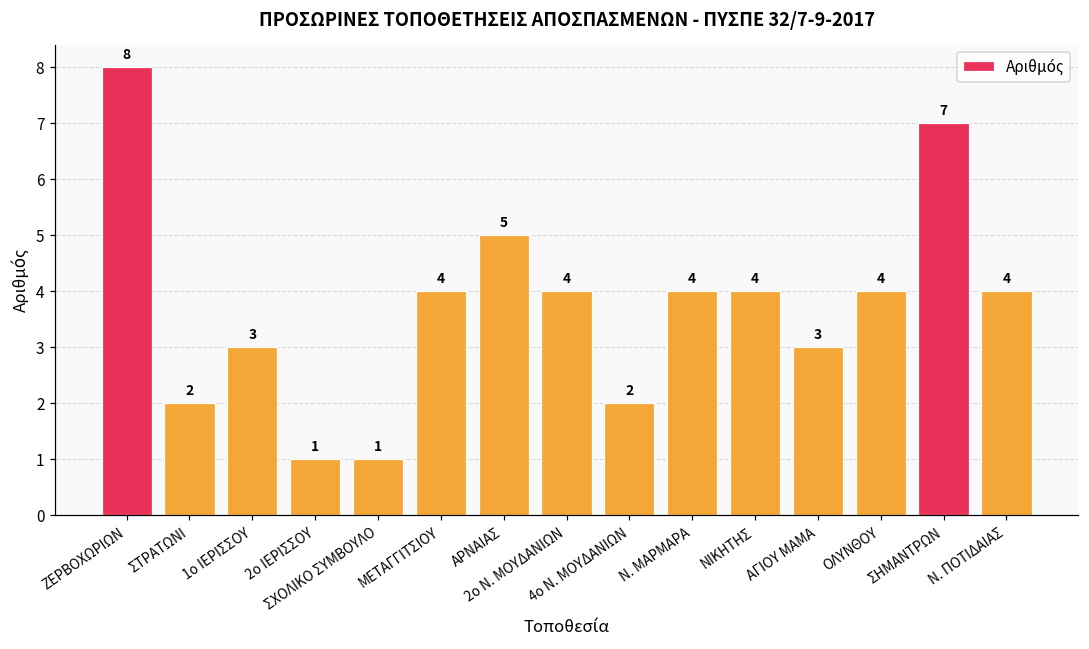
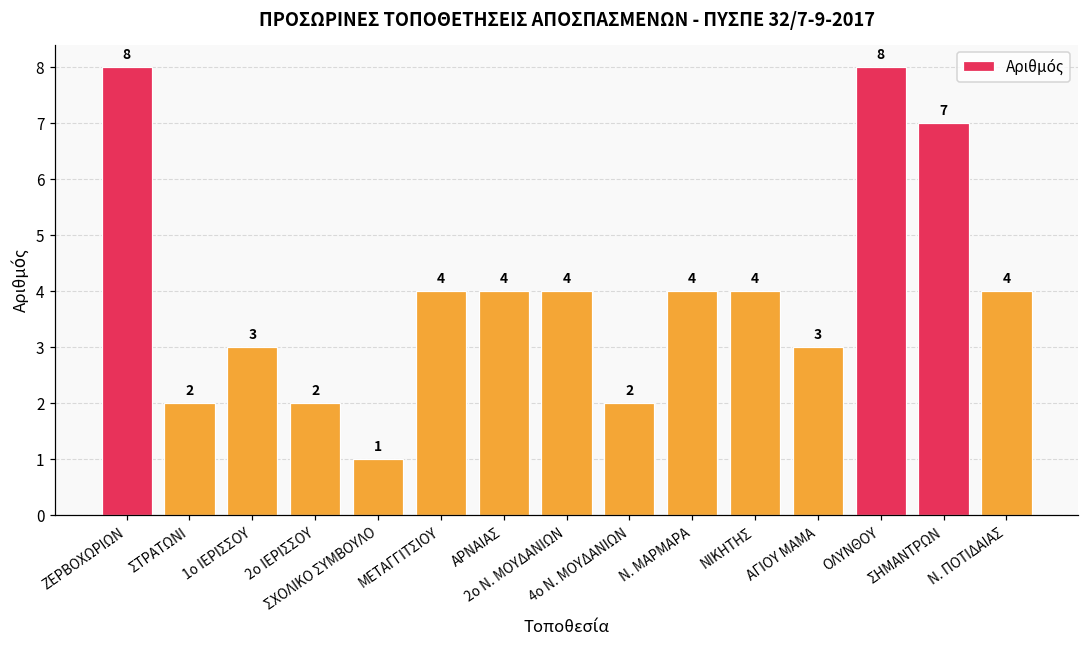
2ο ΙΕΡΙΣΣΟΥ: 1 -> 2
ΑΡΝΑΙΑΣ: 5 -> 4
ΟΛΥΝΘΟΥ: 4 -> 8
